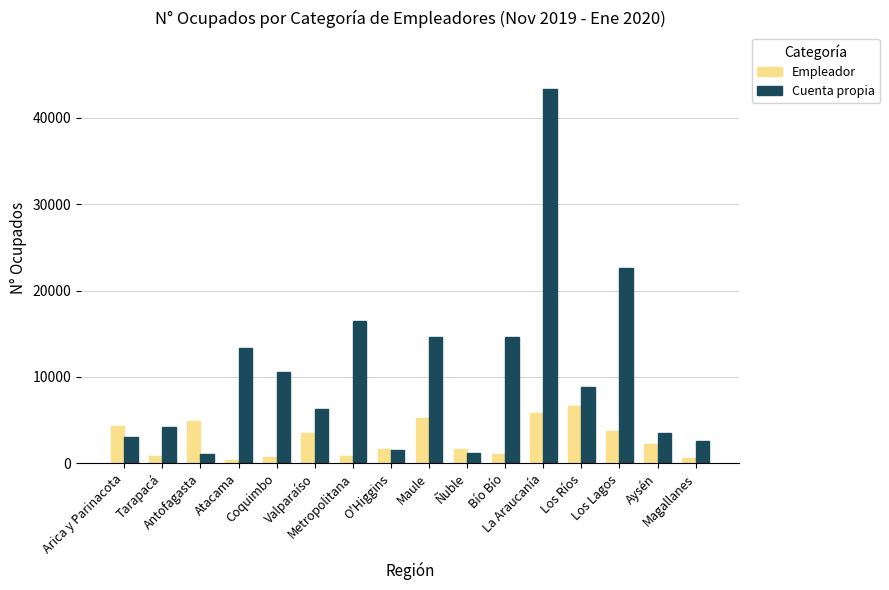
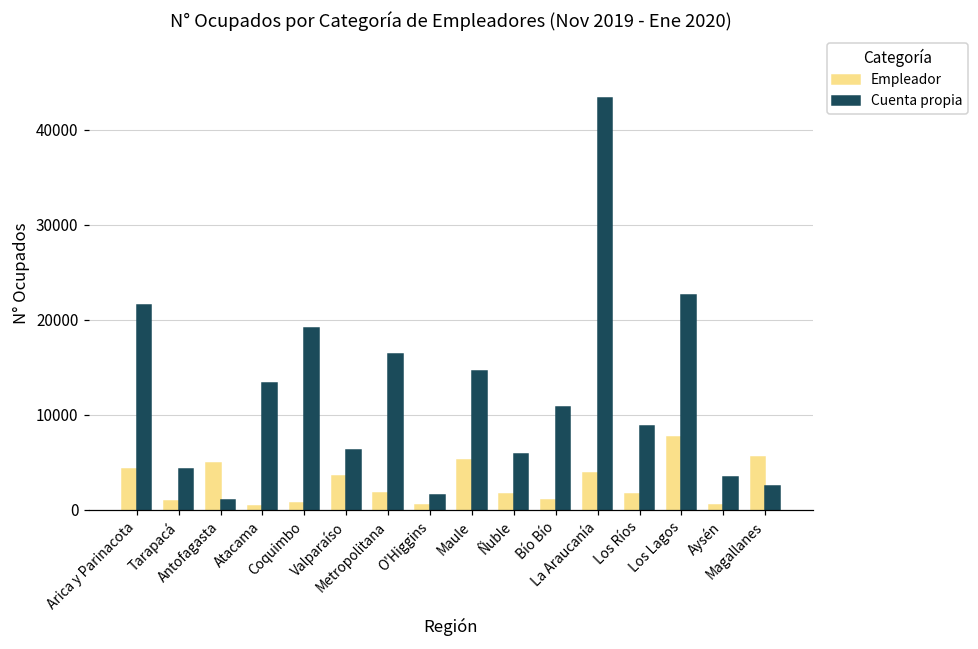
Cuenta propia, Arica y Parinacota: 3000 -> 22000
Cuenta propia, Coquimbo: 11000 -> 19000
Empleador, Metropolitana: 1000 -> 2000
Empleador, O'Higgins: 2000 -> 1000
Cuenta propia, Ñuble: 1000 -> 6000
Cuenta propia, Bío Bío: 15000 -> 11000
Empleador, La Araucanía: 6000 -> 4000
Empleador, Los Ríos: 7000 -> 2000
Empleador, Los Lagos: 4000 -> 8000
Empleador, Aysén: 2000 -> 1000
Empleador, Magallanes: 1000 -> 6000
